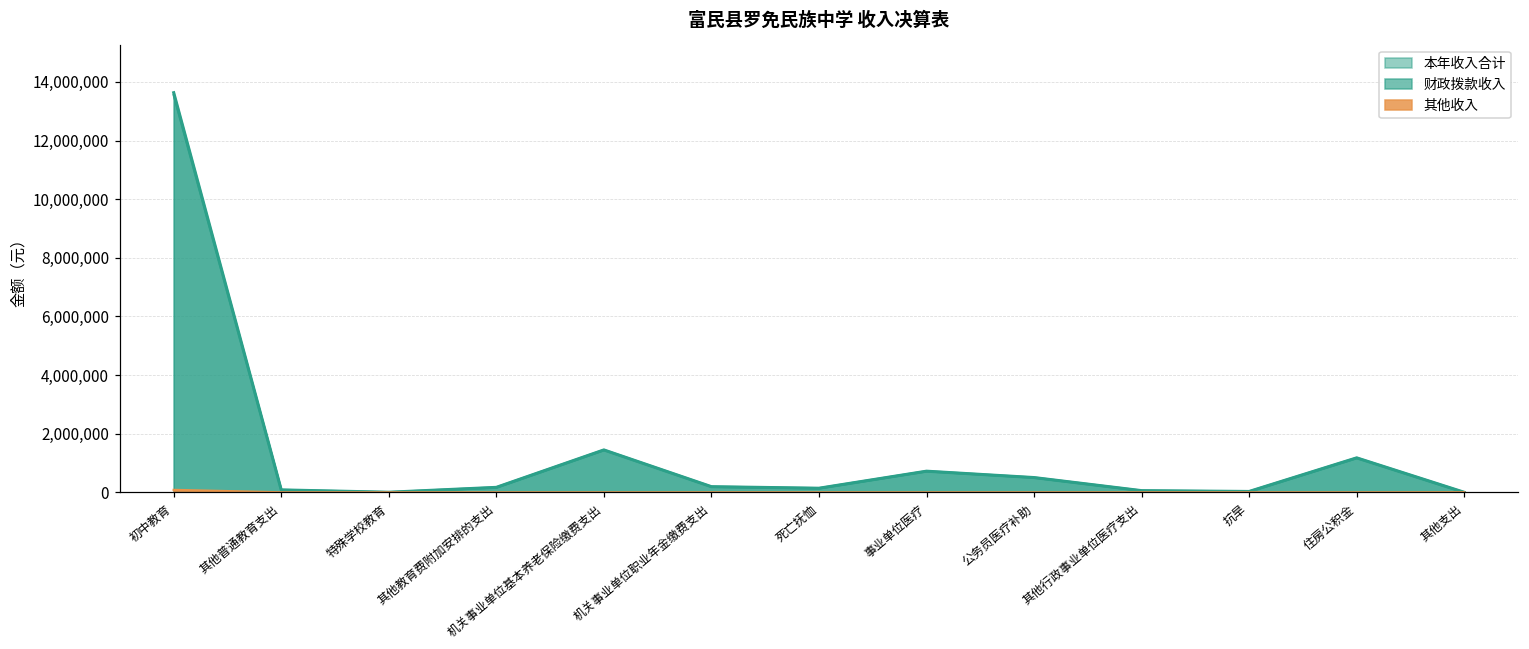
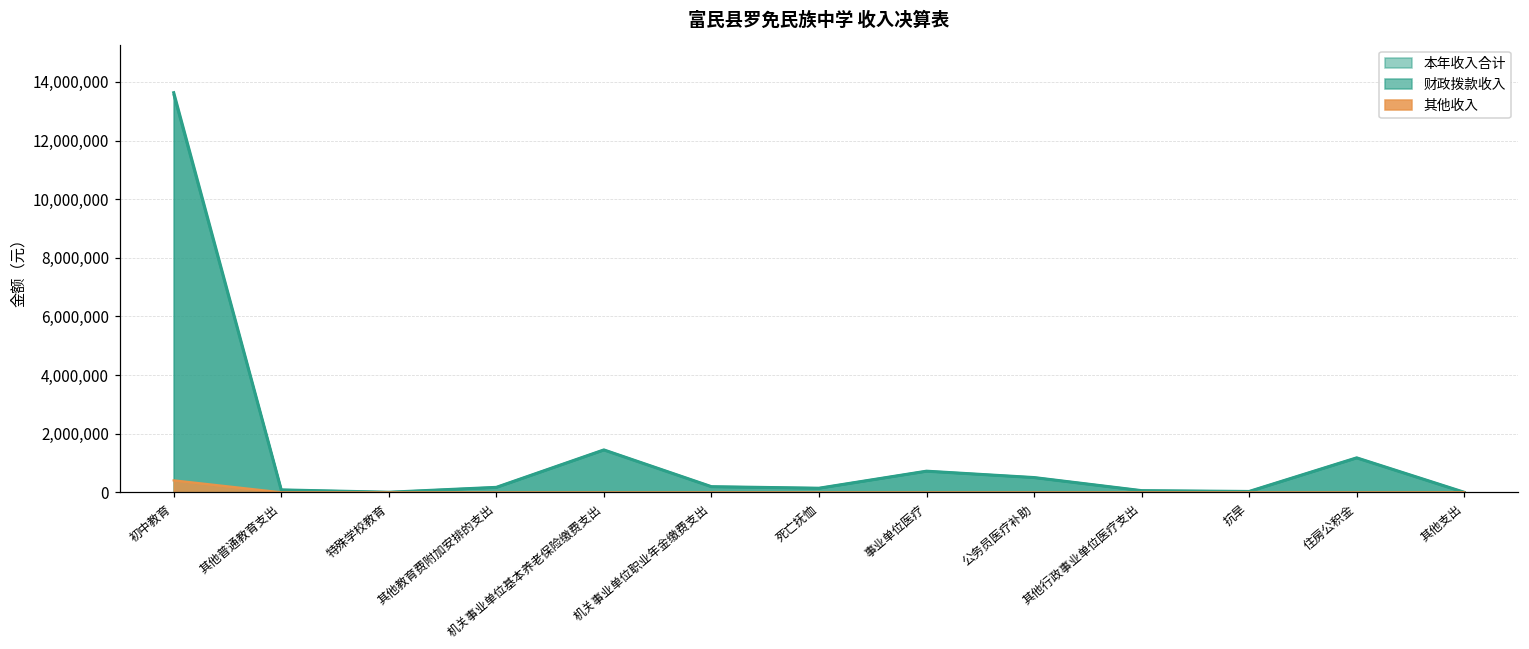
其他收入, 初中教育: 100,000 -> 400,000
